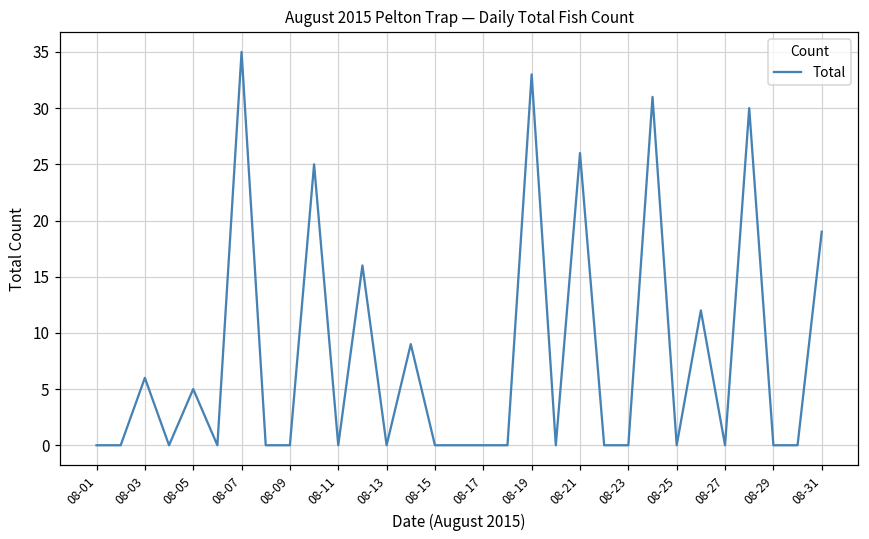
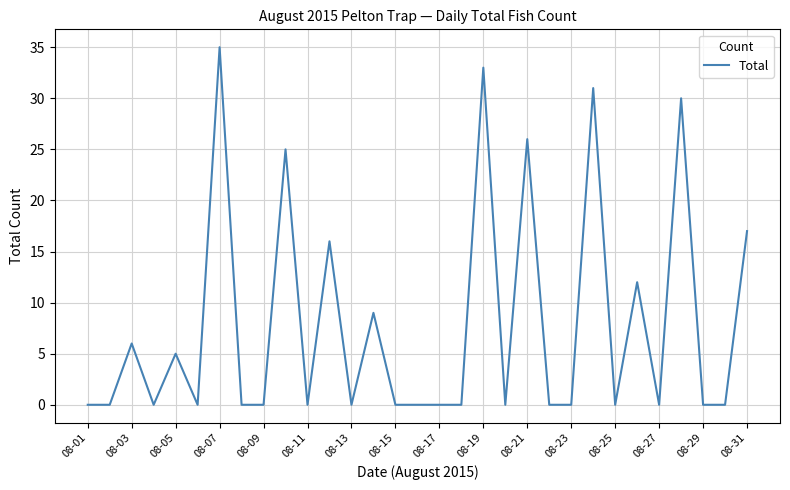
08-31: 19 -> 17
